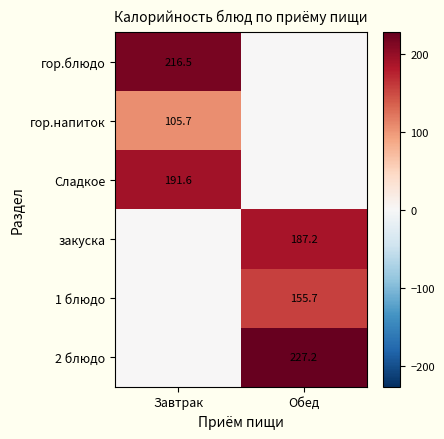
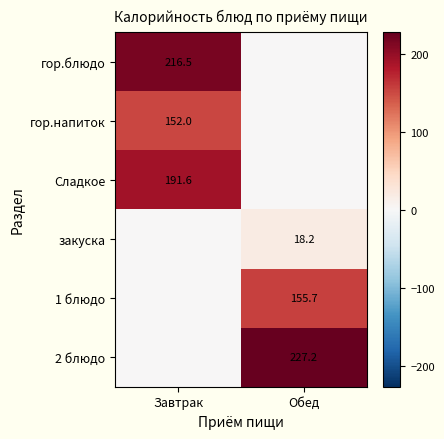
гор.напиток, Завтрак: 105.7 -> 152.0
закуска, Обед: 187.2 -> 18.2
